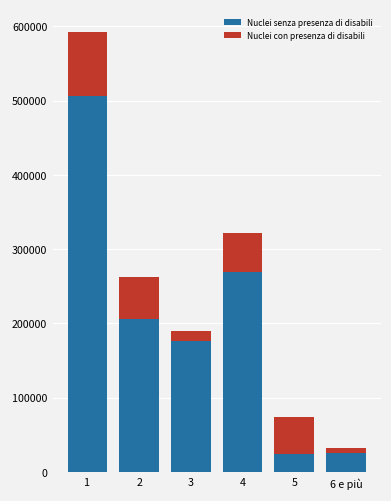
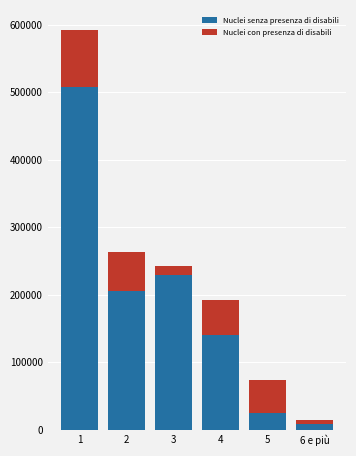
Nuclei senza presenza di disabili, 3: 180000 -> 230000
Nuclei senza presenza di disabili, 4: 270000 -> 140000
Nuclei senza presenza di disabili, 6 e più: 30000 -> 10000
